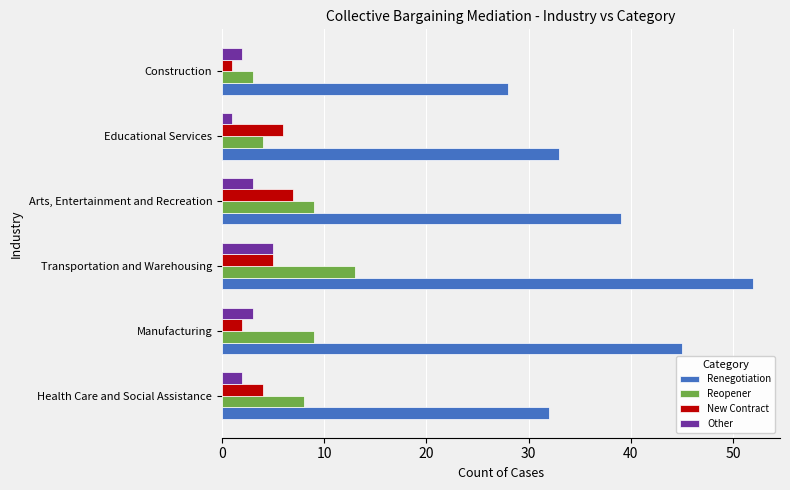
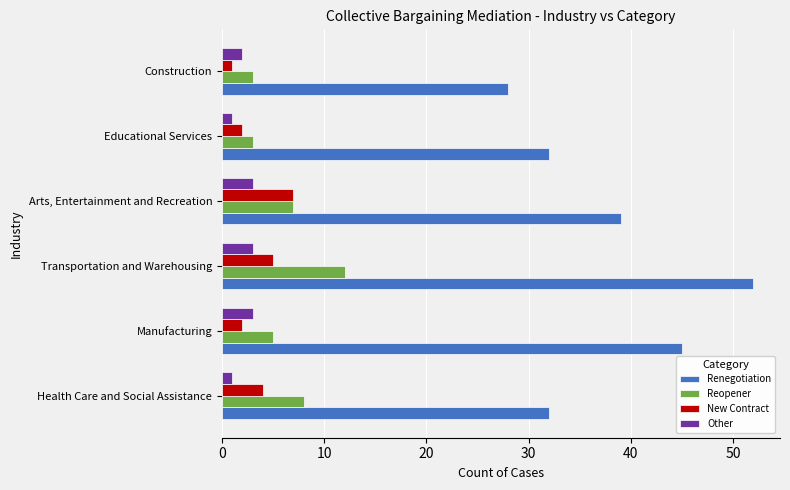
New Contract, Educational Services: 6 -> 2
Reopener, Educational Services: 4 -> 3
Renegotiation, Educational Services: 33 -> 32
Reopener, Arts, Entertainment and Recreation: 9 -> 7
Other, Transportation and Warehousing: 5 -> 3
Reopener, Transportation and Warehousing: 13 -> 12
Reopener, Manufacturing: 9 -> 5
Other, Health Care and Social Assistance: 2 -> 1
